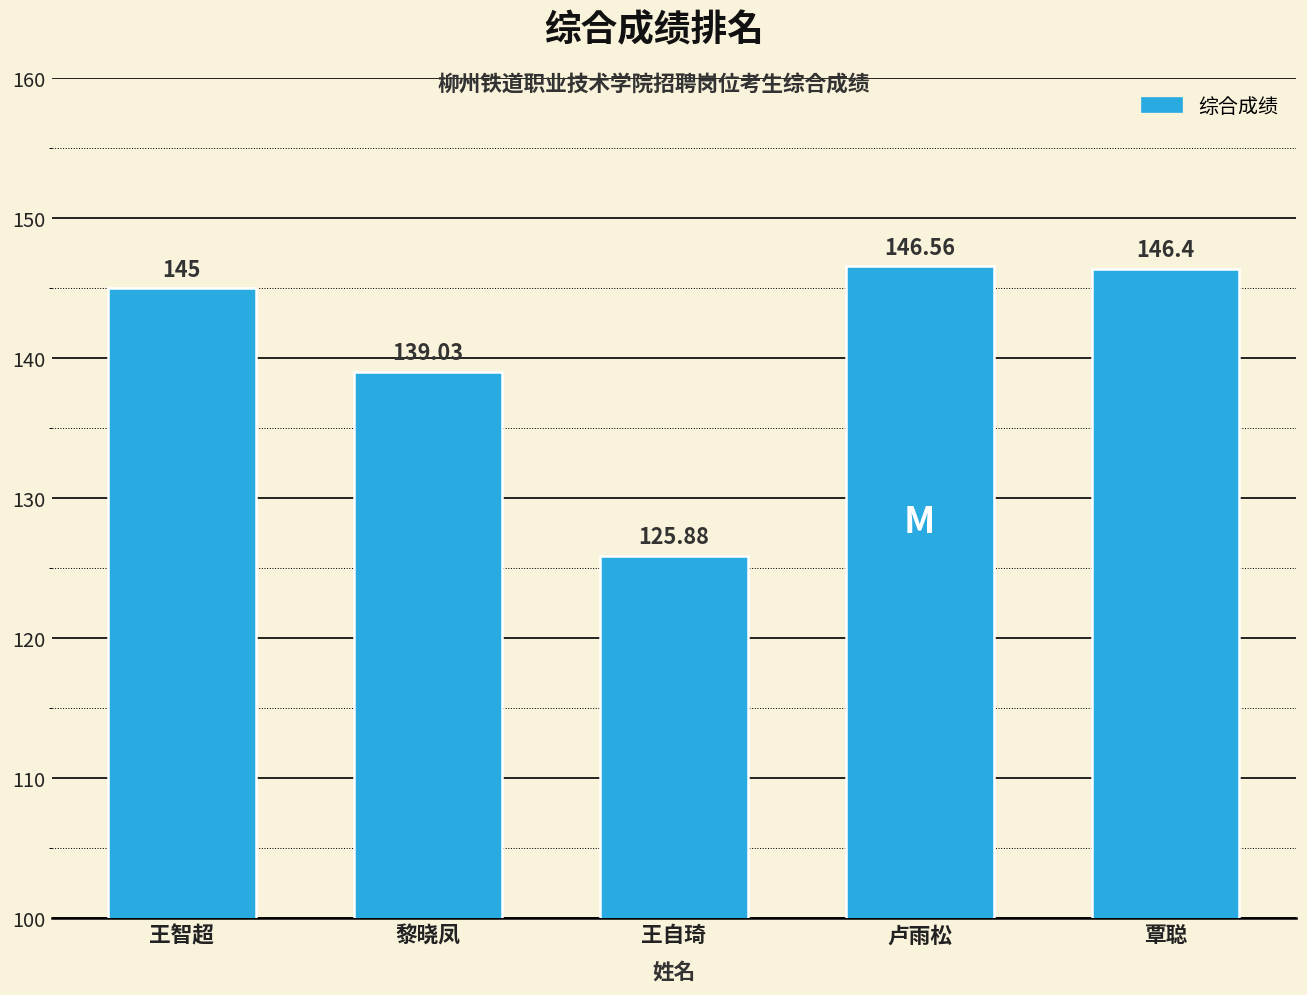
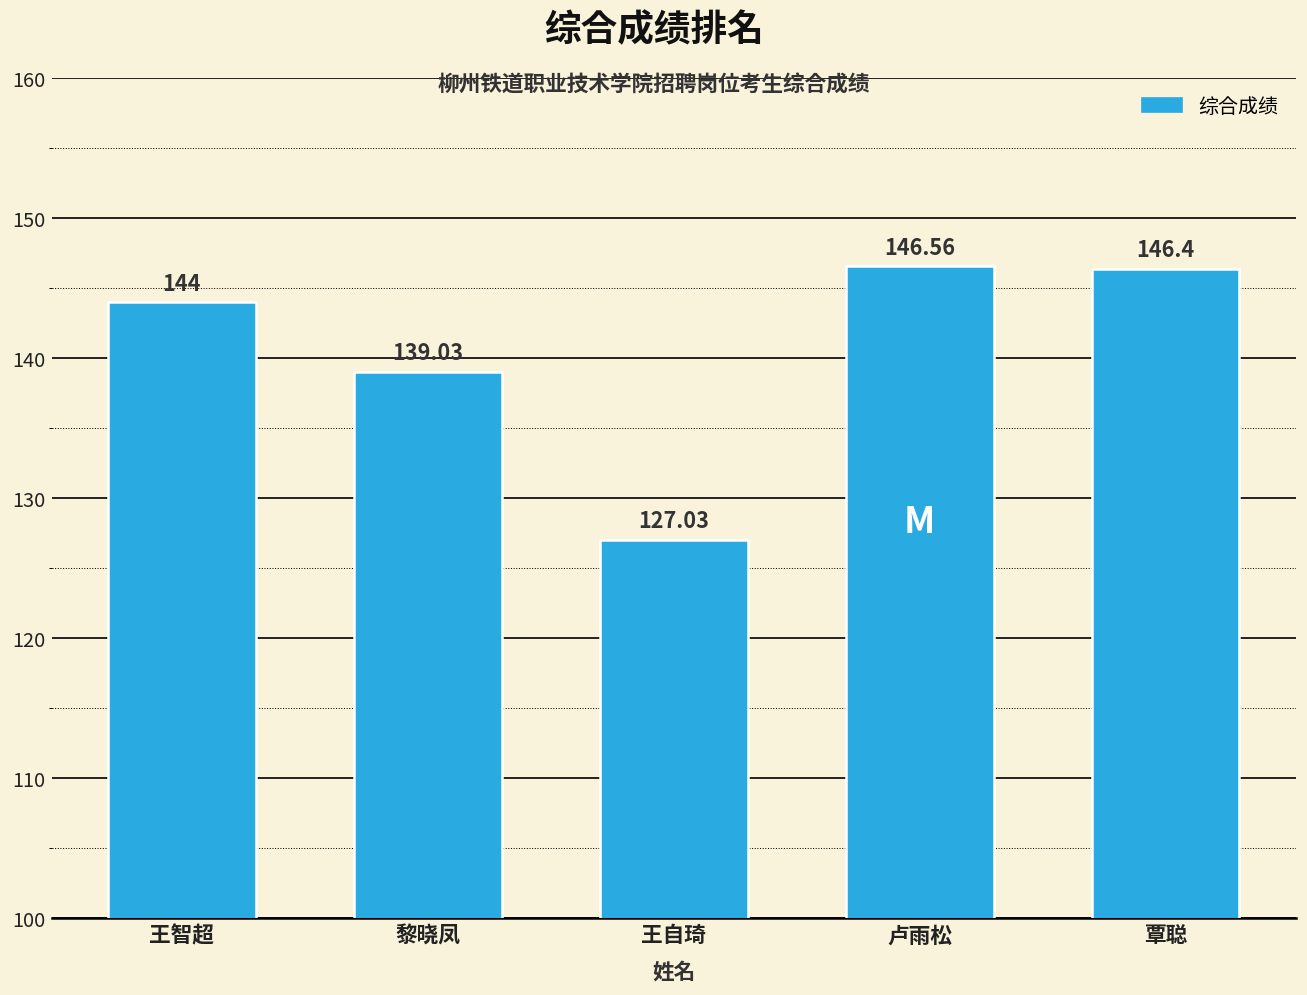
王智超: 145 -> 144
王自琦: 125.88 -> 127.03
